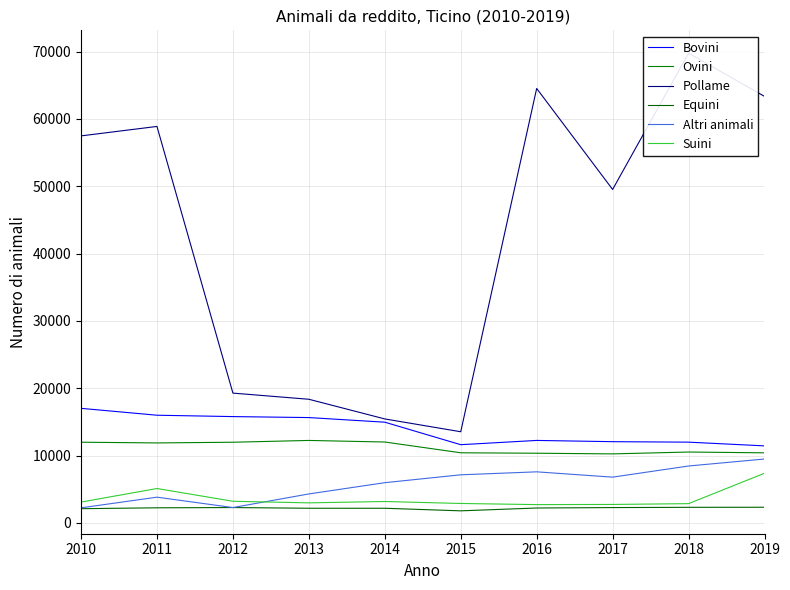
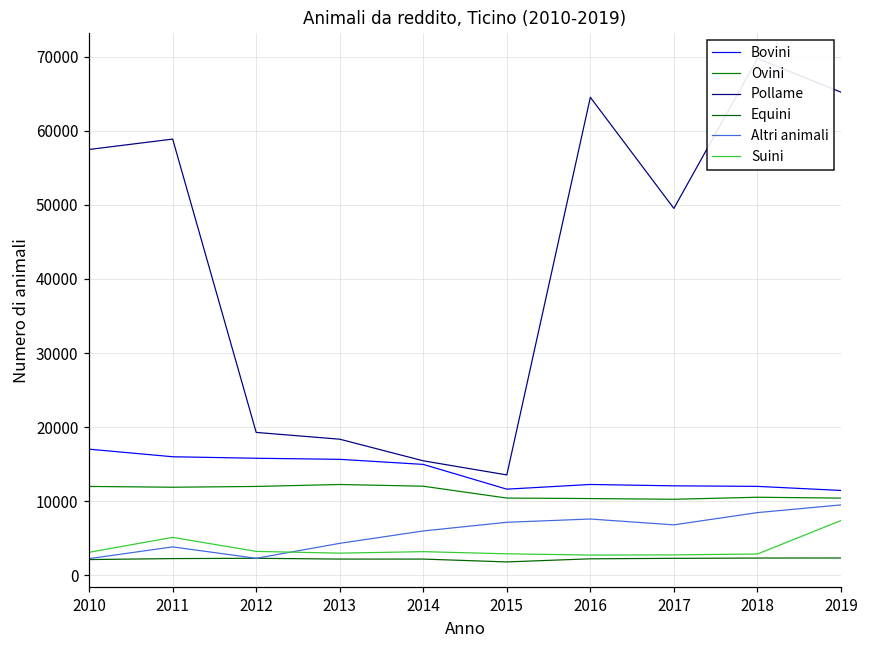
Pollame, 2019: 63000 -> 65000
